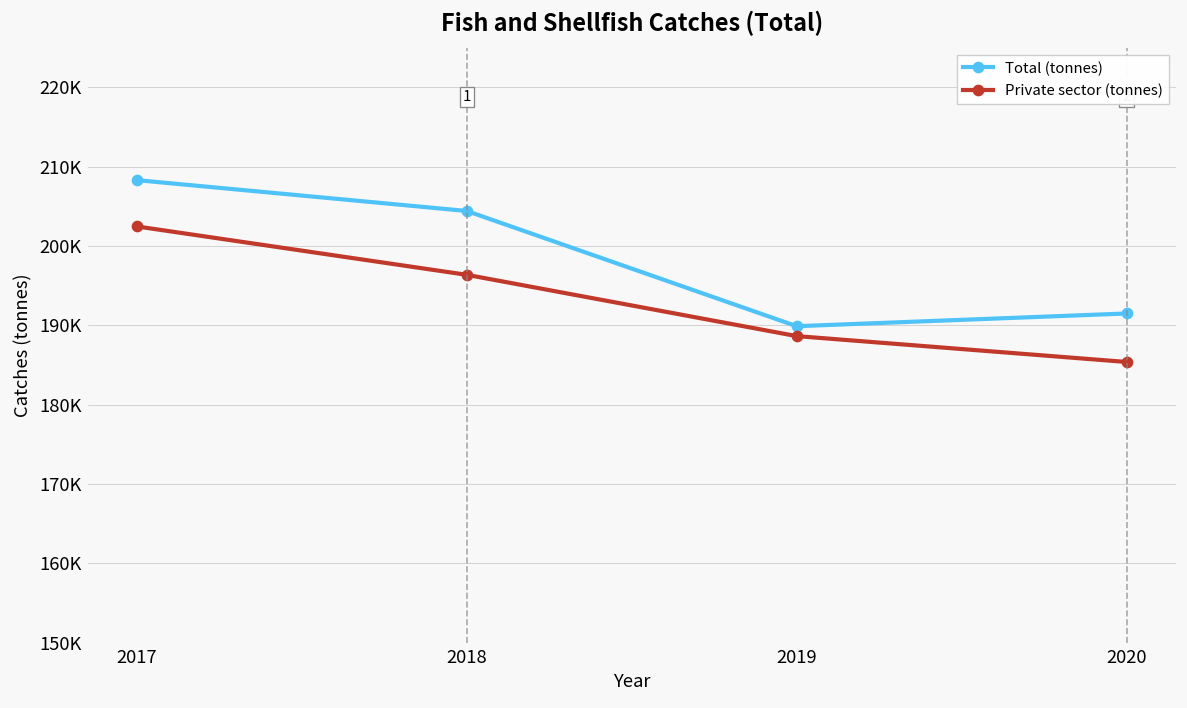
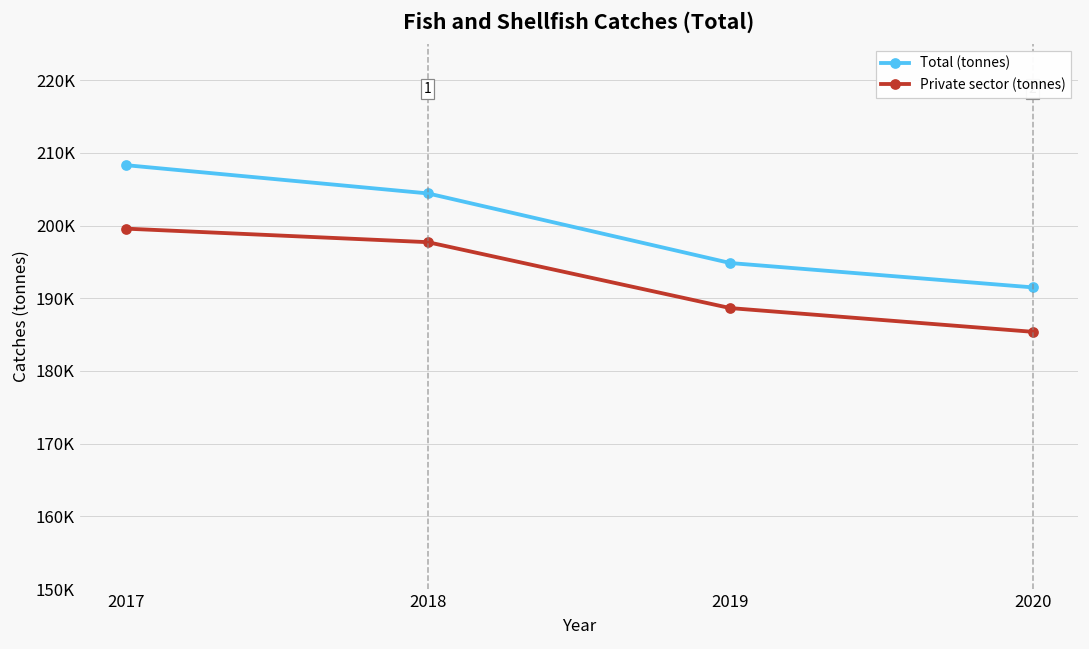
Private sector (tonnes), 2017: 202000 -> 200000
Private sector (tonnes), 2018: 196000 -> 198000
Total (tonnes), 2019: 190000 -> 195000
